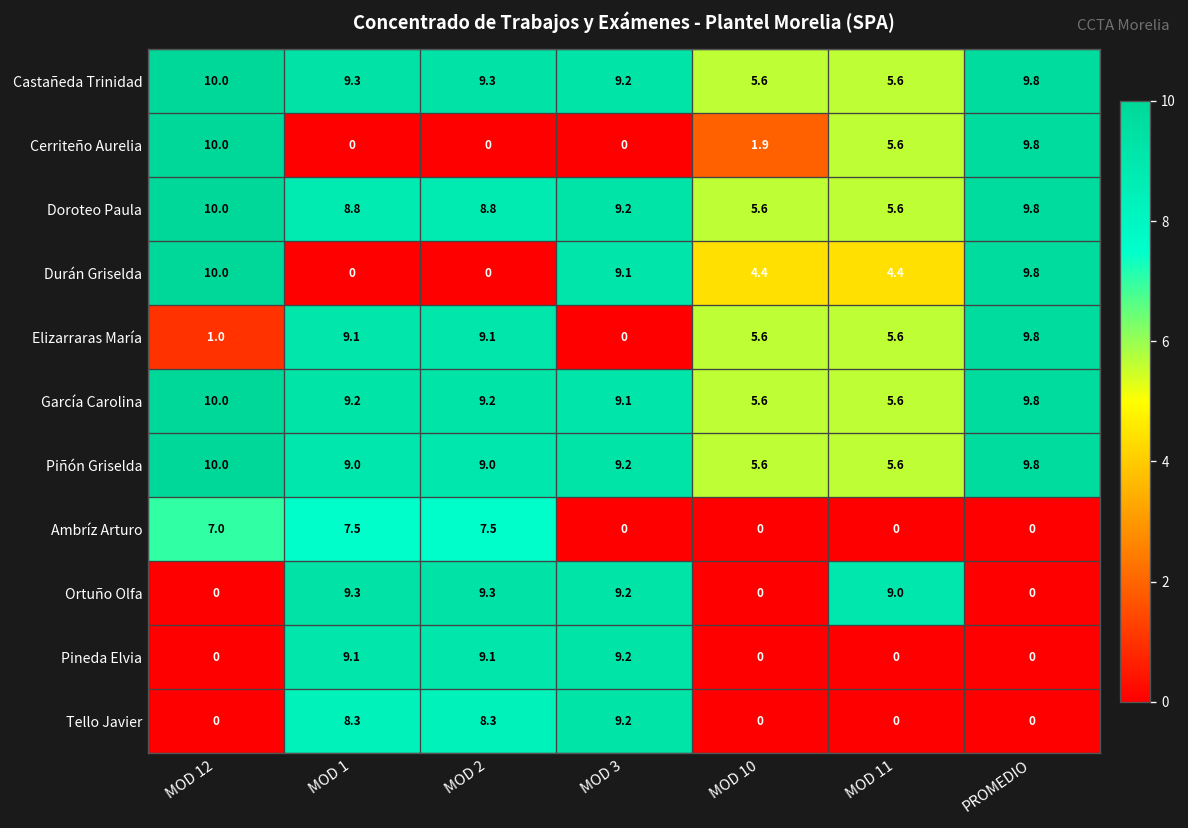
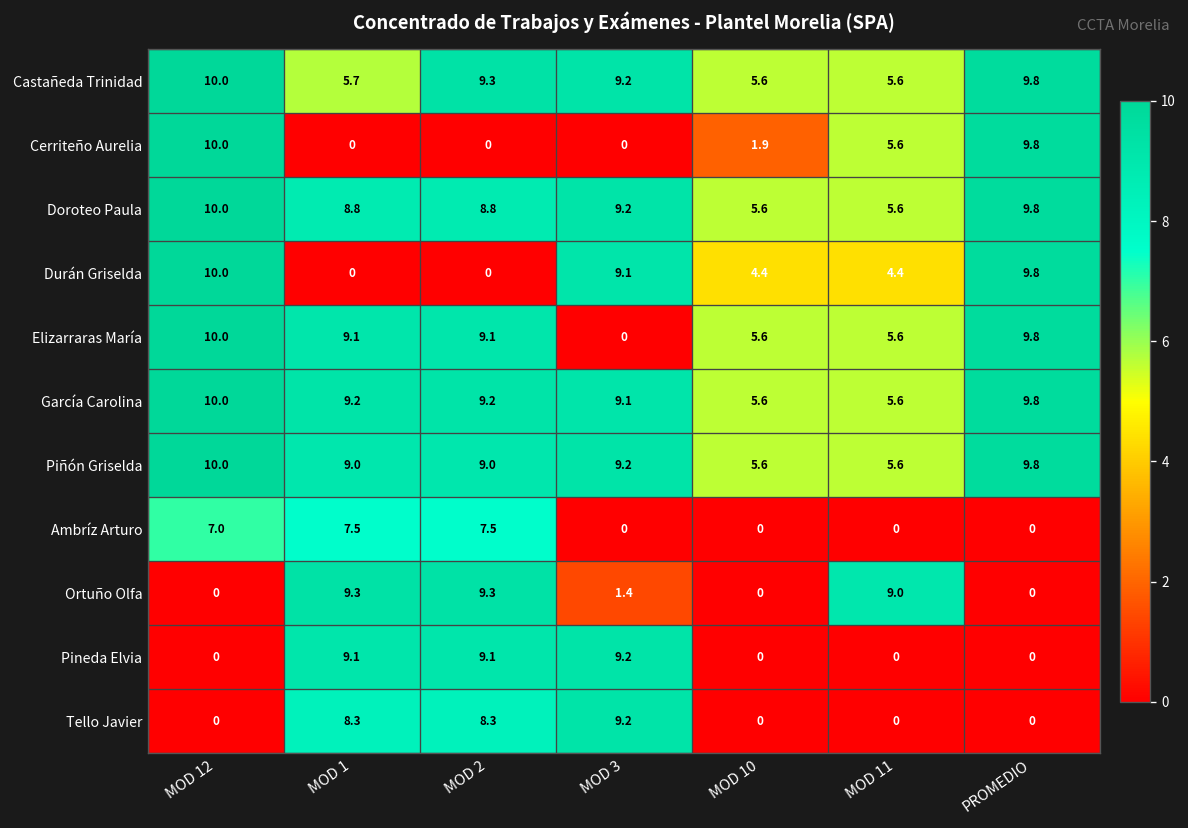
Castañeda Trinidad, MOD 1: 9.3 -> 5.7
Elizarraras María, MOD 12: 1.0 -> 10.0
Ortuño Olfa, MOD 3: 9.2 -> 1.4
